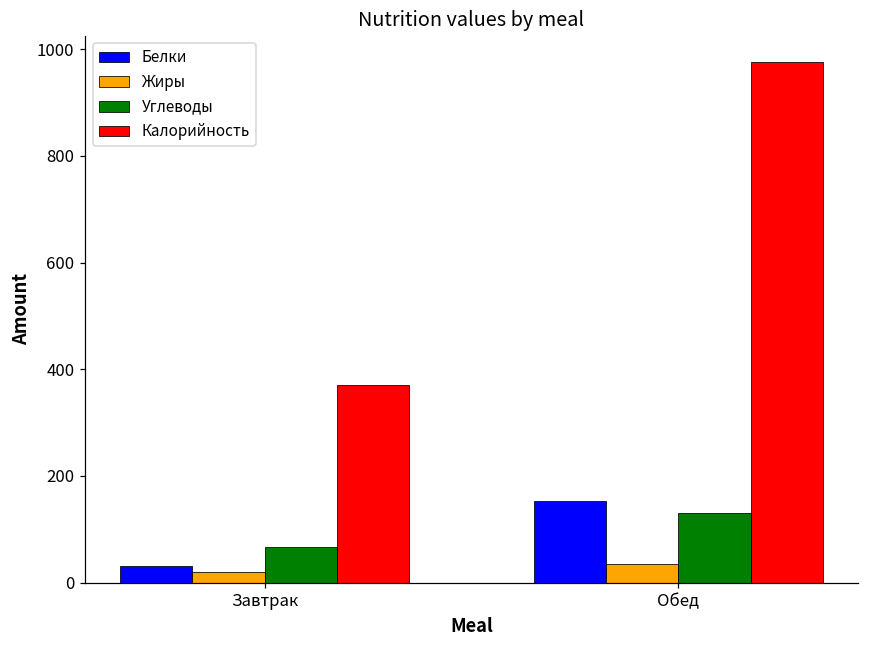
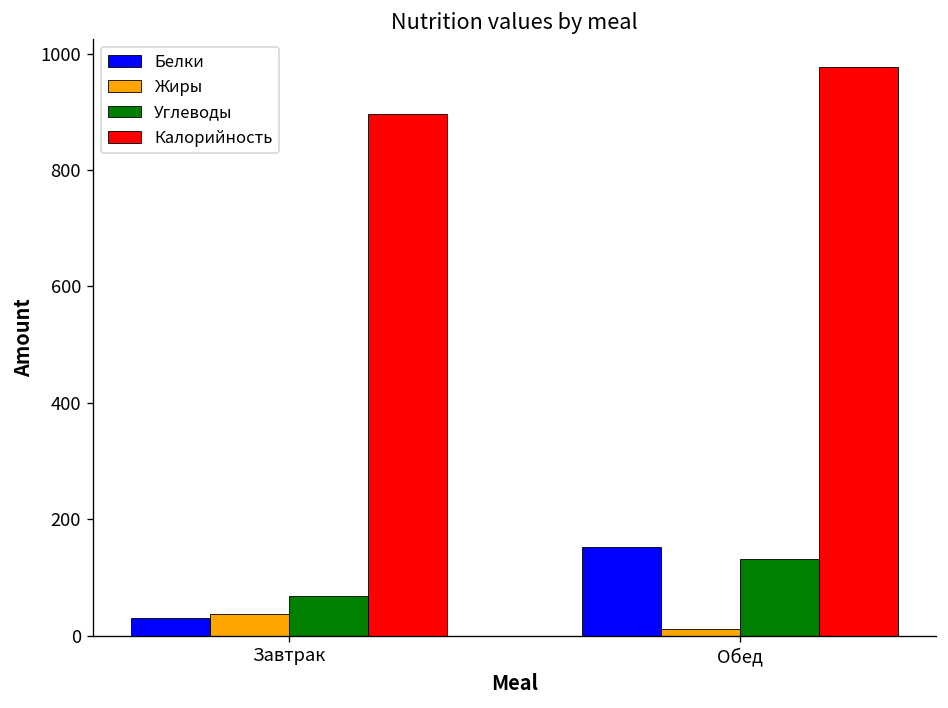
Жиры, Завтрак: 20 -> 40
Калорийность, Завтрак: 370 -> 900
Жиры, Обед: 40 -> 10
